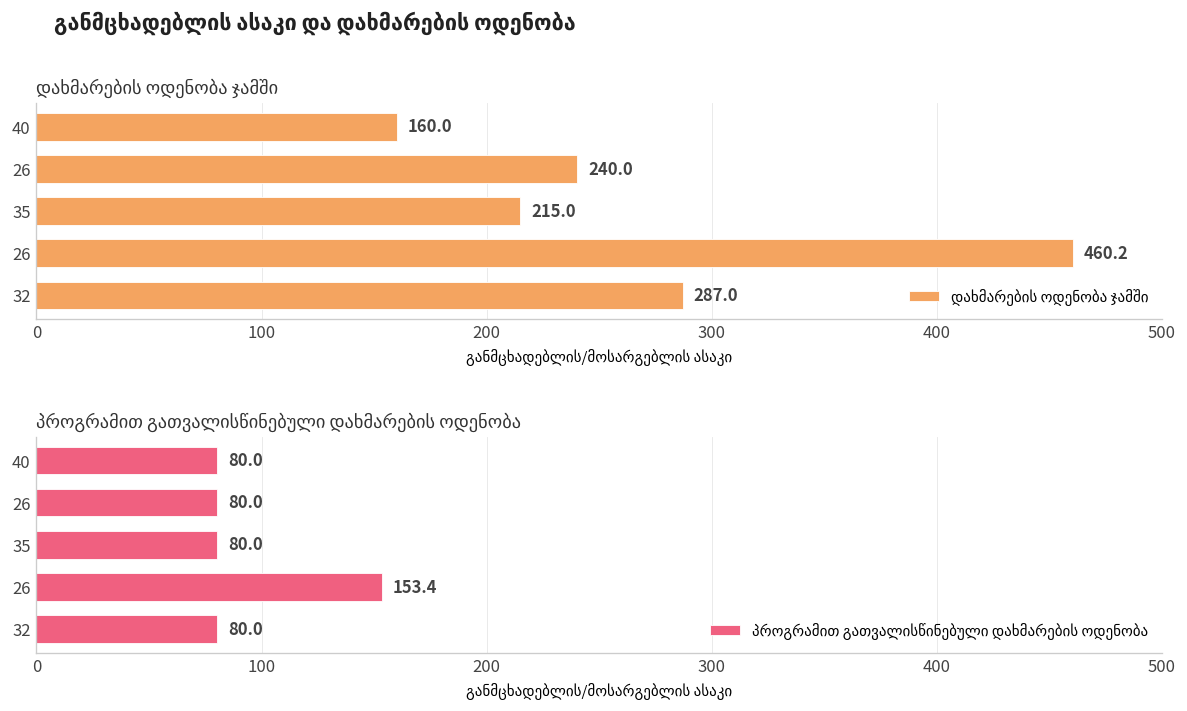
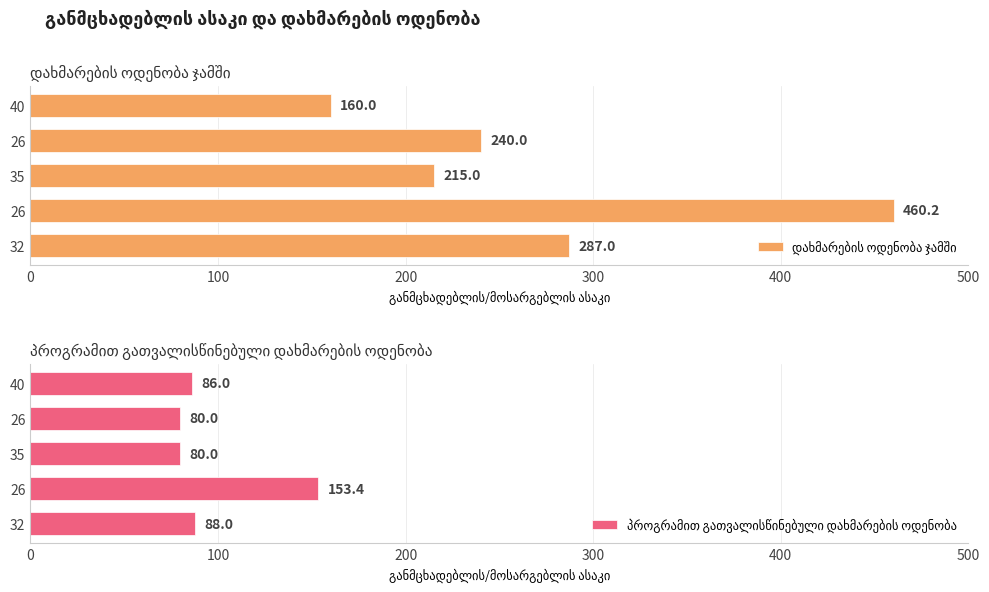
პროგრამით გათვალისწინებული დახმარების ოდენობა, 40: 80.0 -> 86.0
პროგრამით გათვალისწინებული დახმარების ოდენობა, 32: 80.0 -> 88.0
